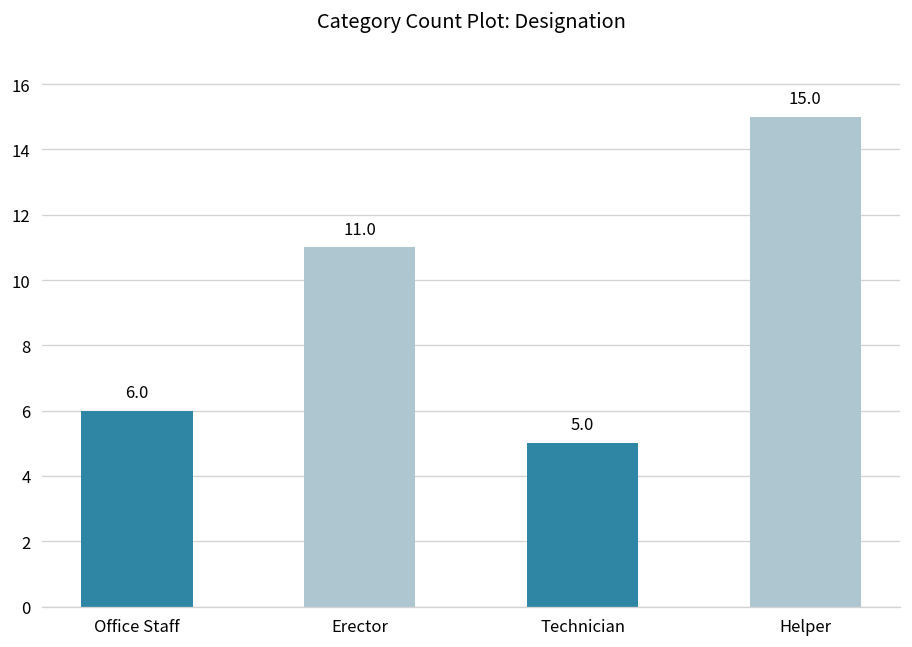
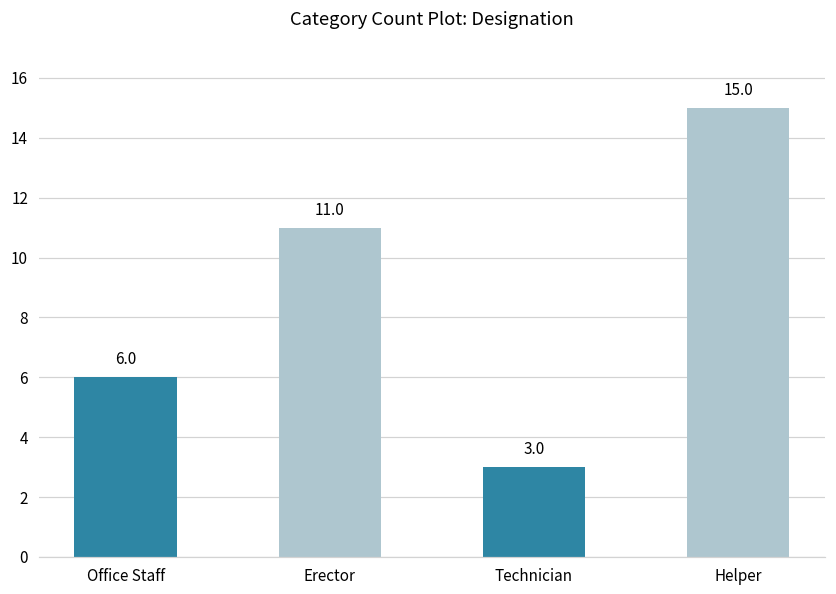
Technician: 5.0 -> 3.0
